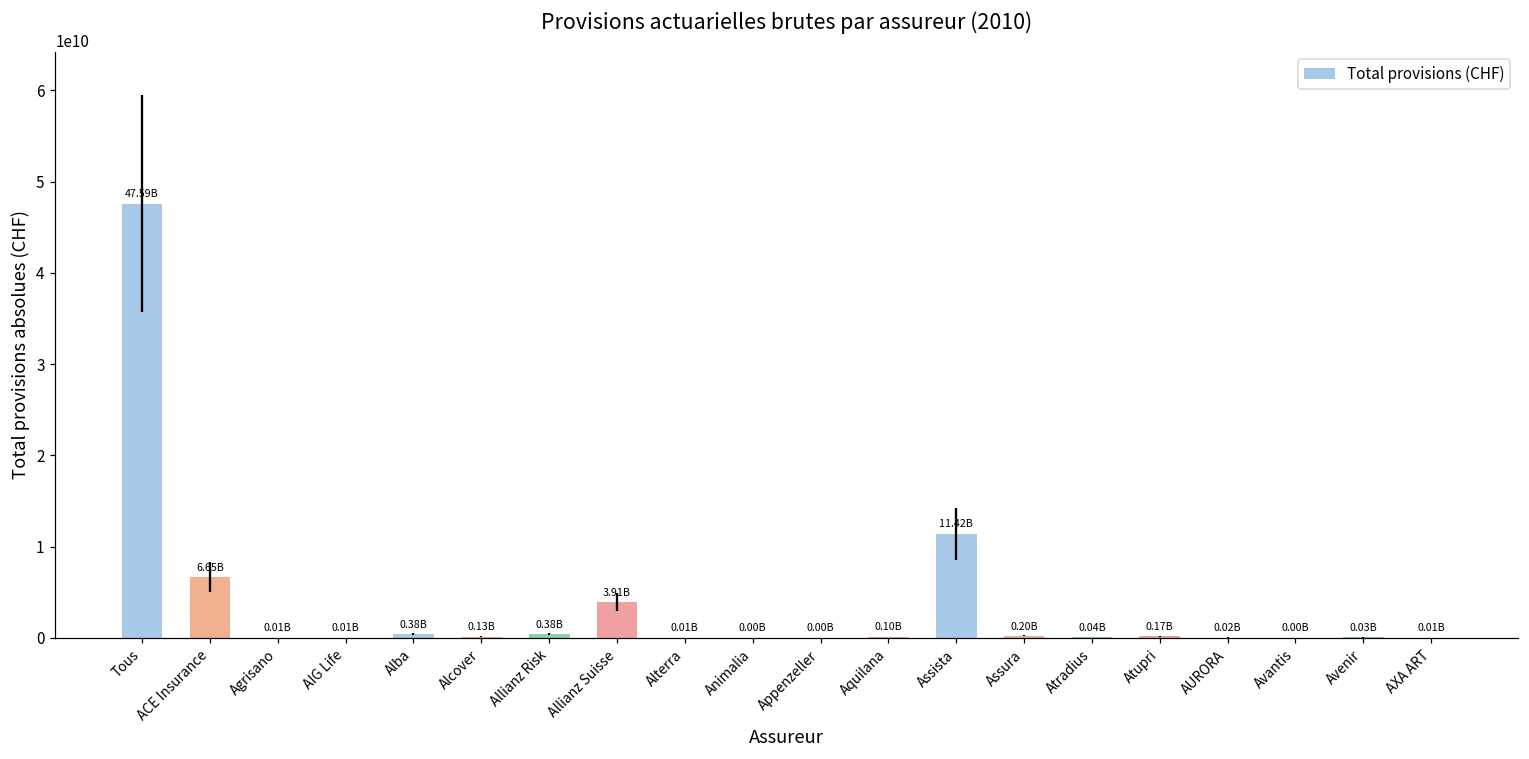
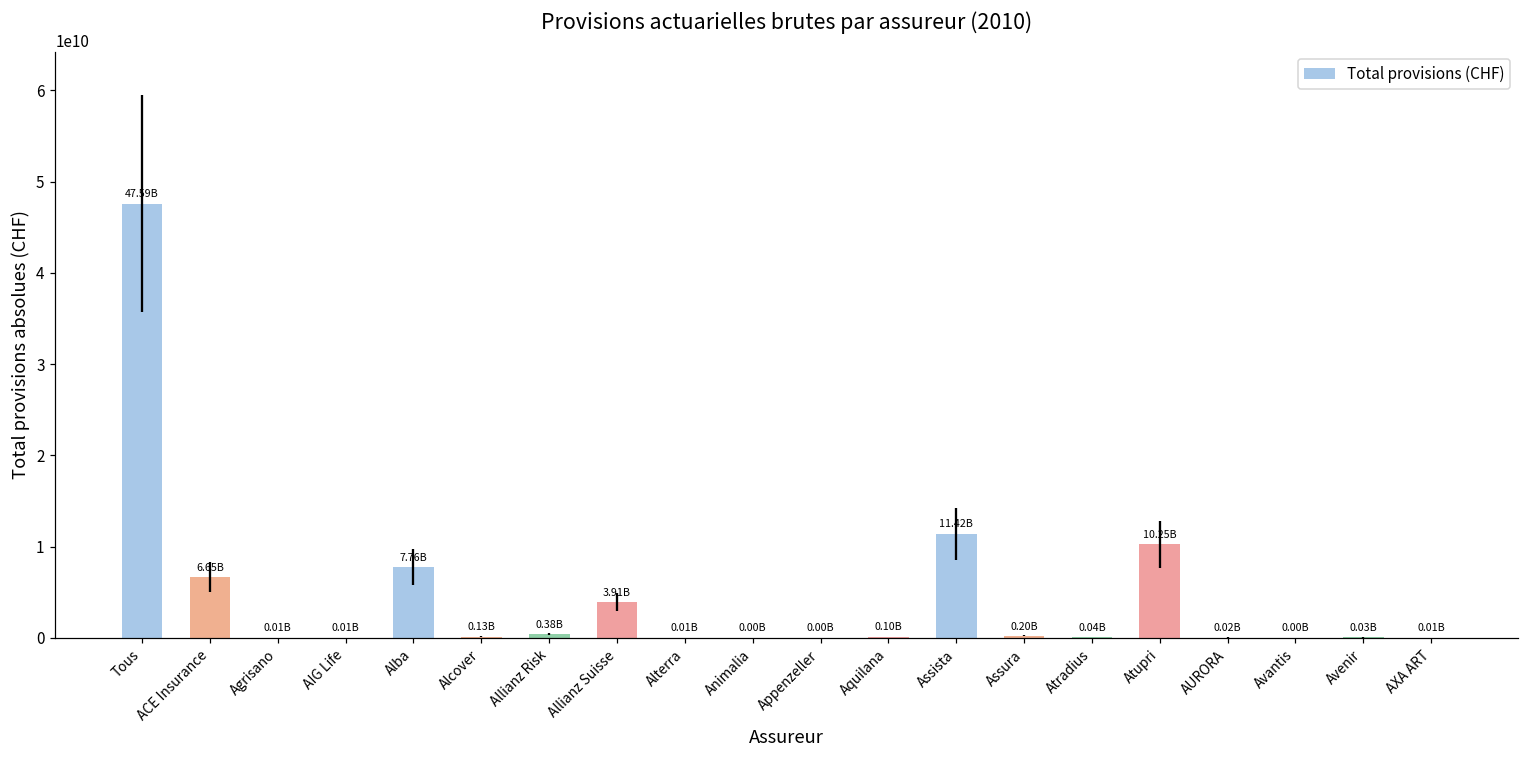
Alba: 0.38B -> 7.76B
Atupri: 0.17B -> 10.25B
